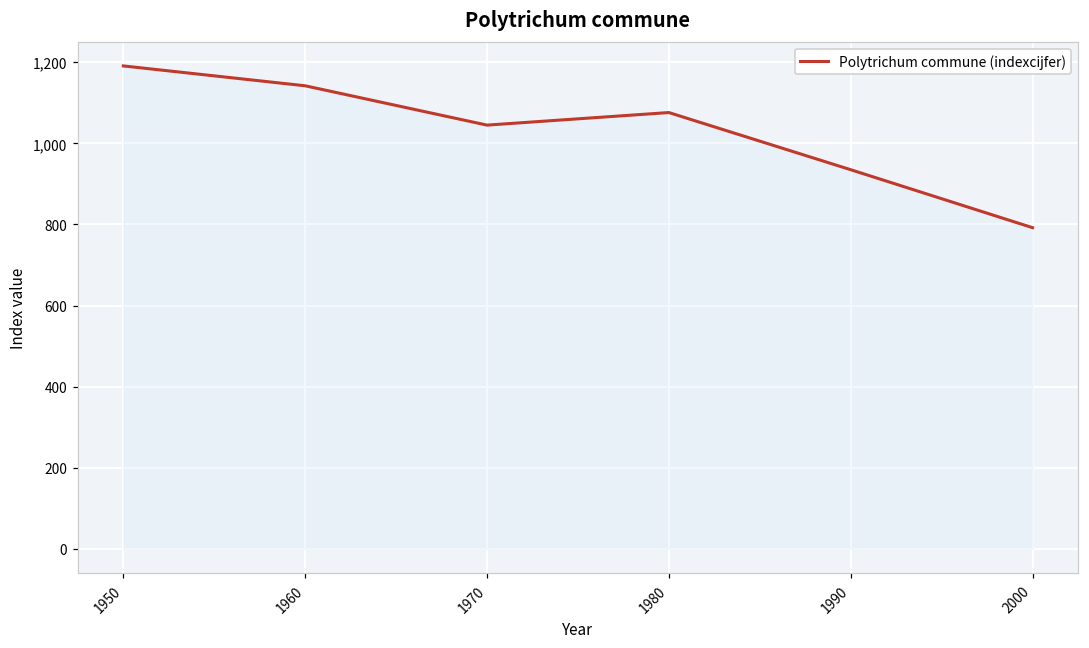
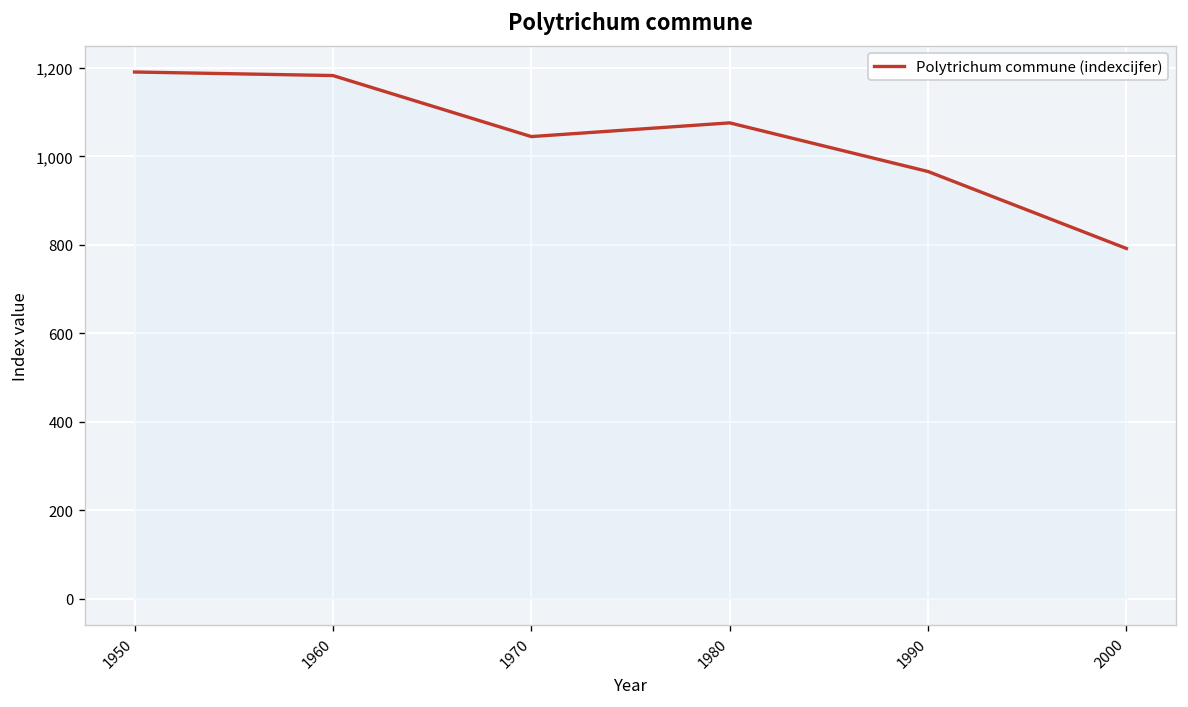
1960: 1,140 -> 1,180
1990: 940 -> 970
